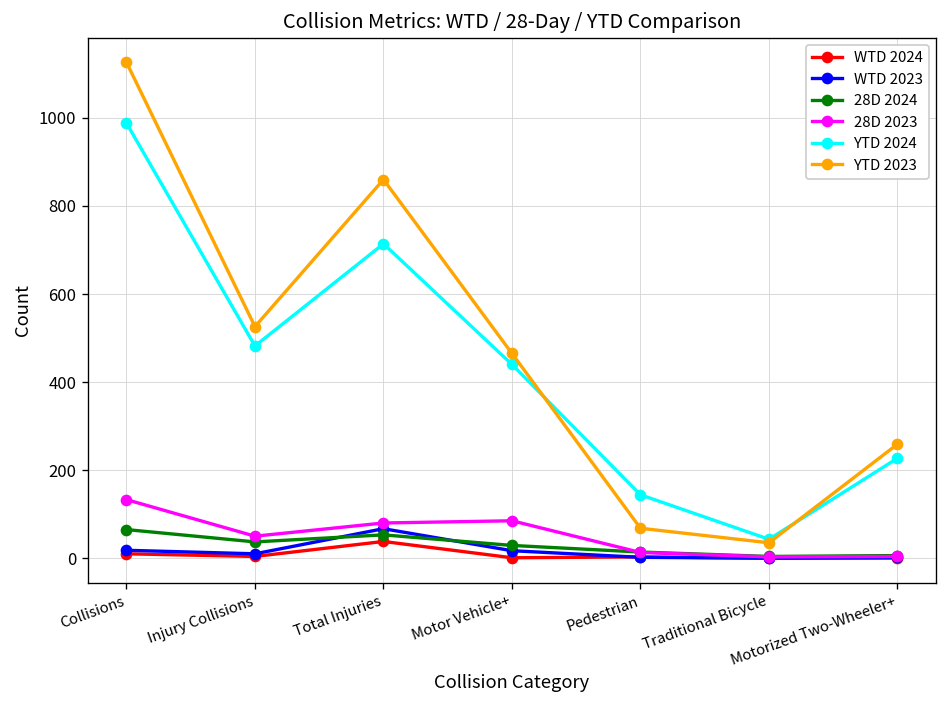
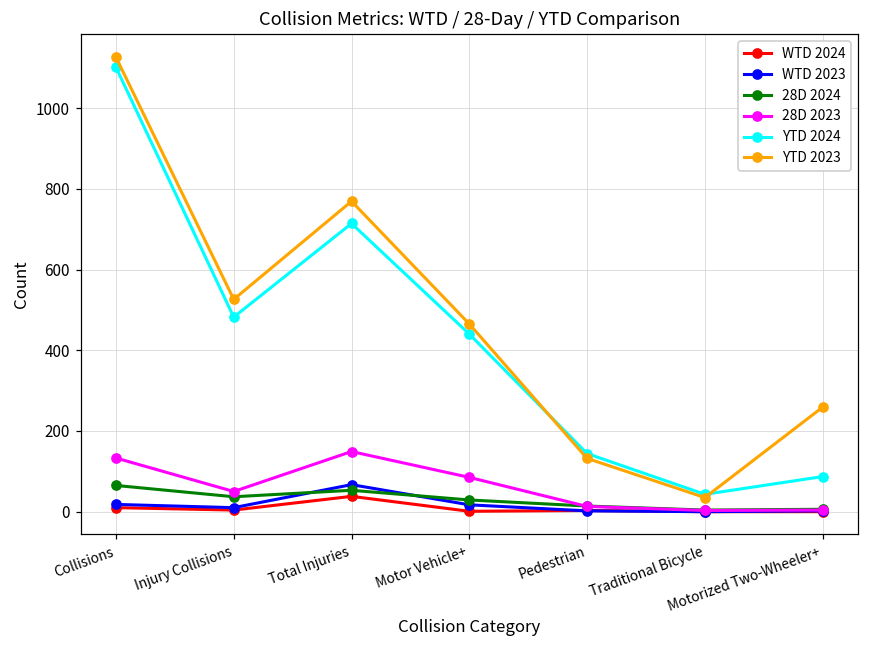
YTD 2024, Collisions: 990 -> 1100
28D 2023, Total Injuries: 80 -> 150
YTD 2023, Total Injuries: 860 -> 770
YTD 2023, Pedestrian: 70 -> 130
YTD 2024, Motorized Two-Wheeler+: 230 -> 90
